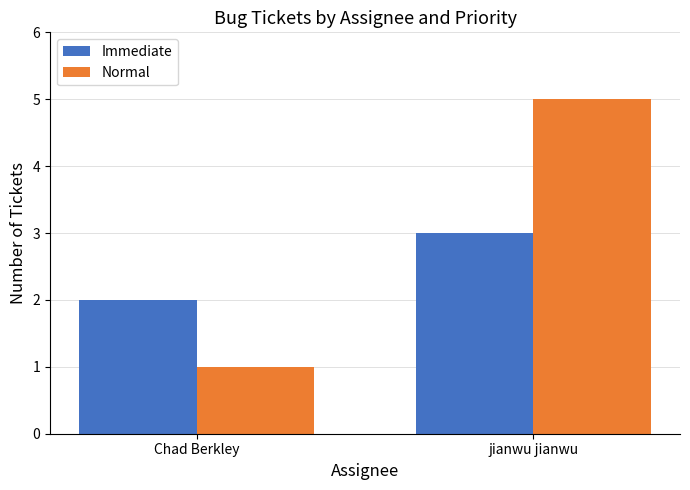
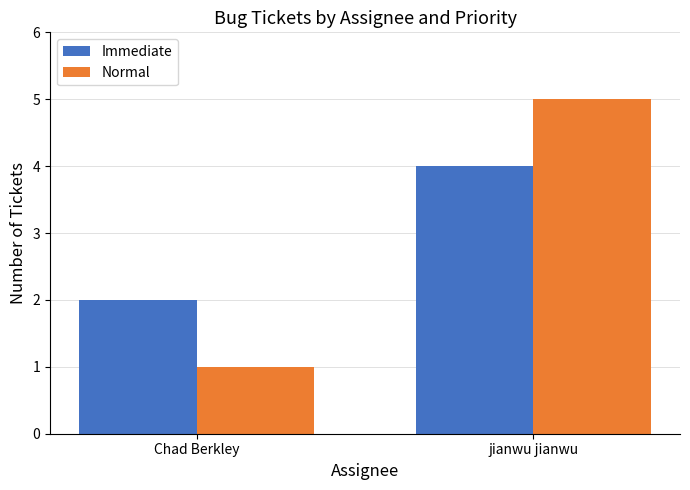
Immediate, jianwu jianwu: 3 -> 4
